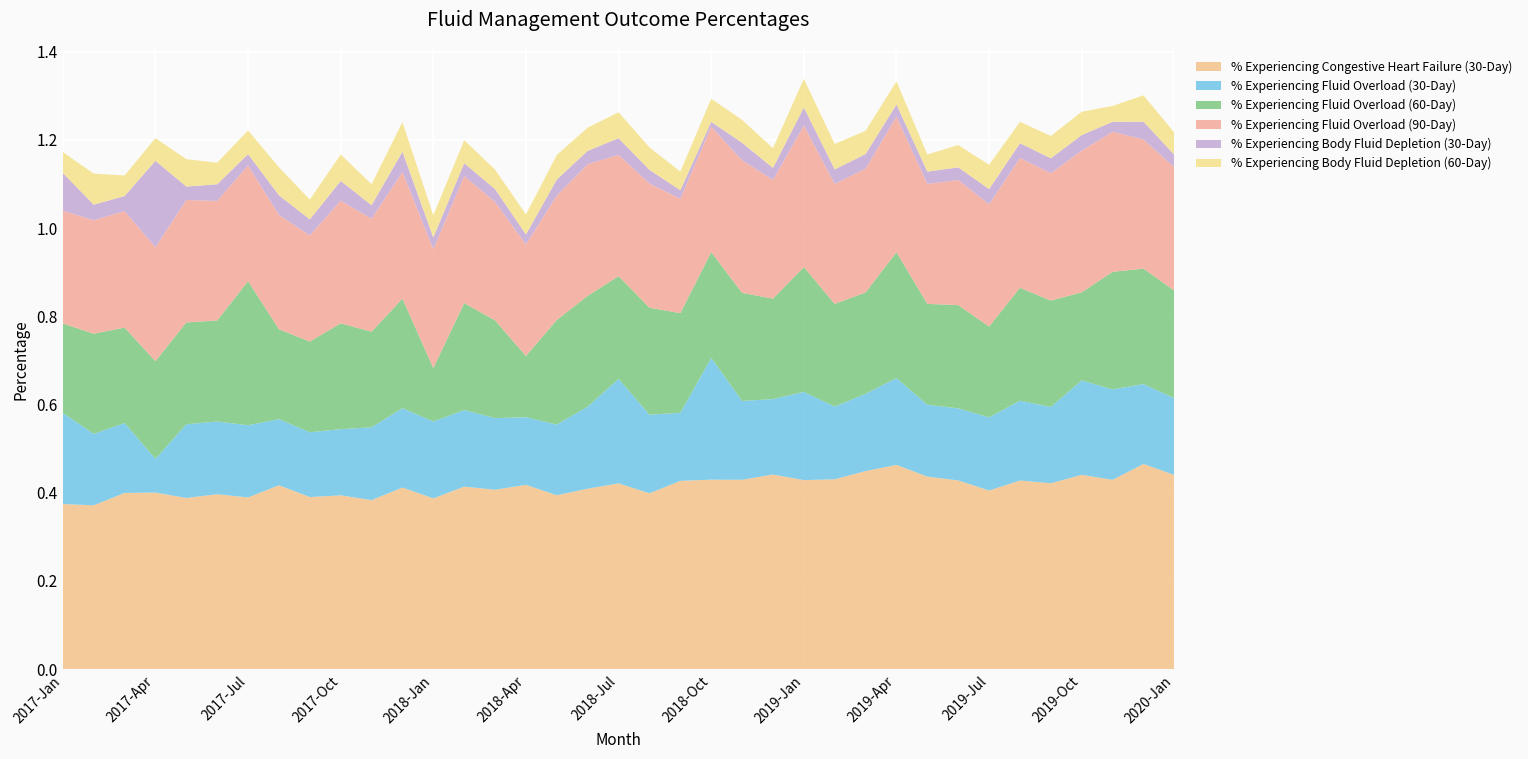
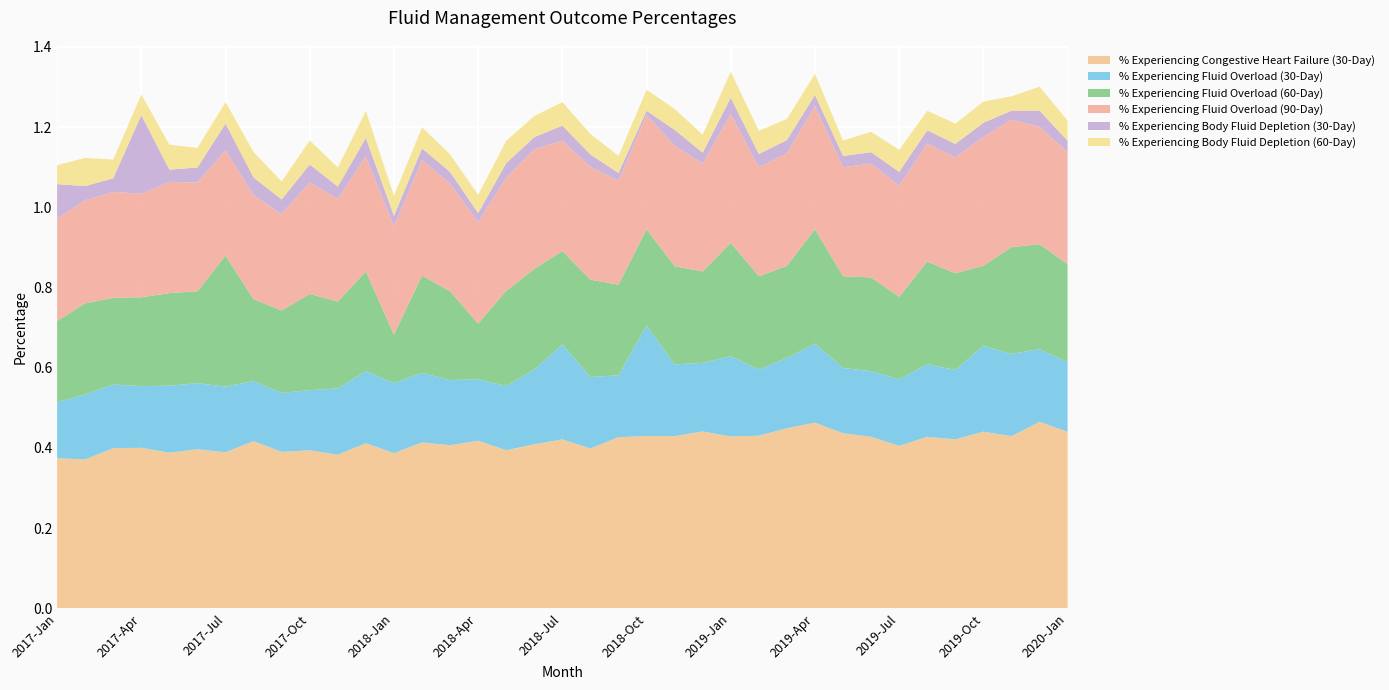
% Experiencing Fluid Overload (30-Day), 2017-Jan: 0.21 -> 0.14
% Experiencing Fluid Overload (30-Day), 2017-Apr: 0.08 -> 0.15
% Experiencing Body Fluid Depletion (30-Day), 2017-Jul: 0.03 -> 0.07
